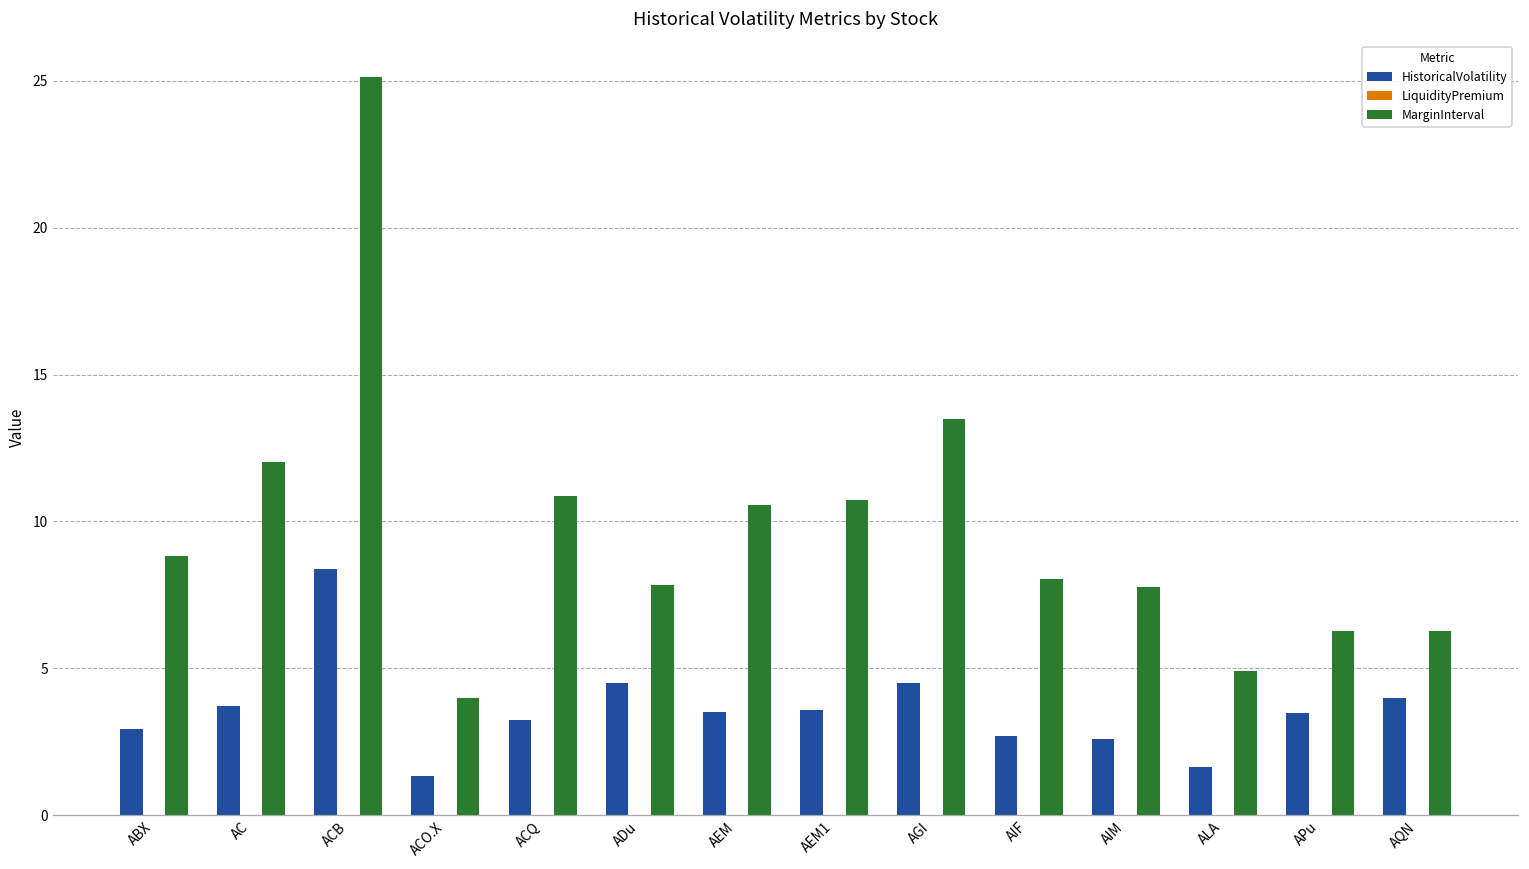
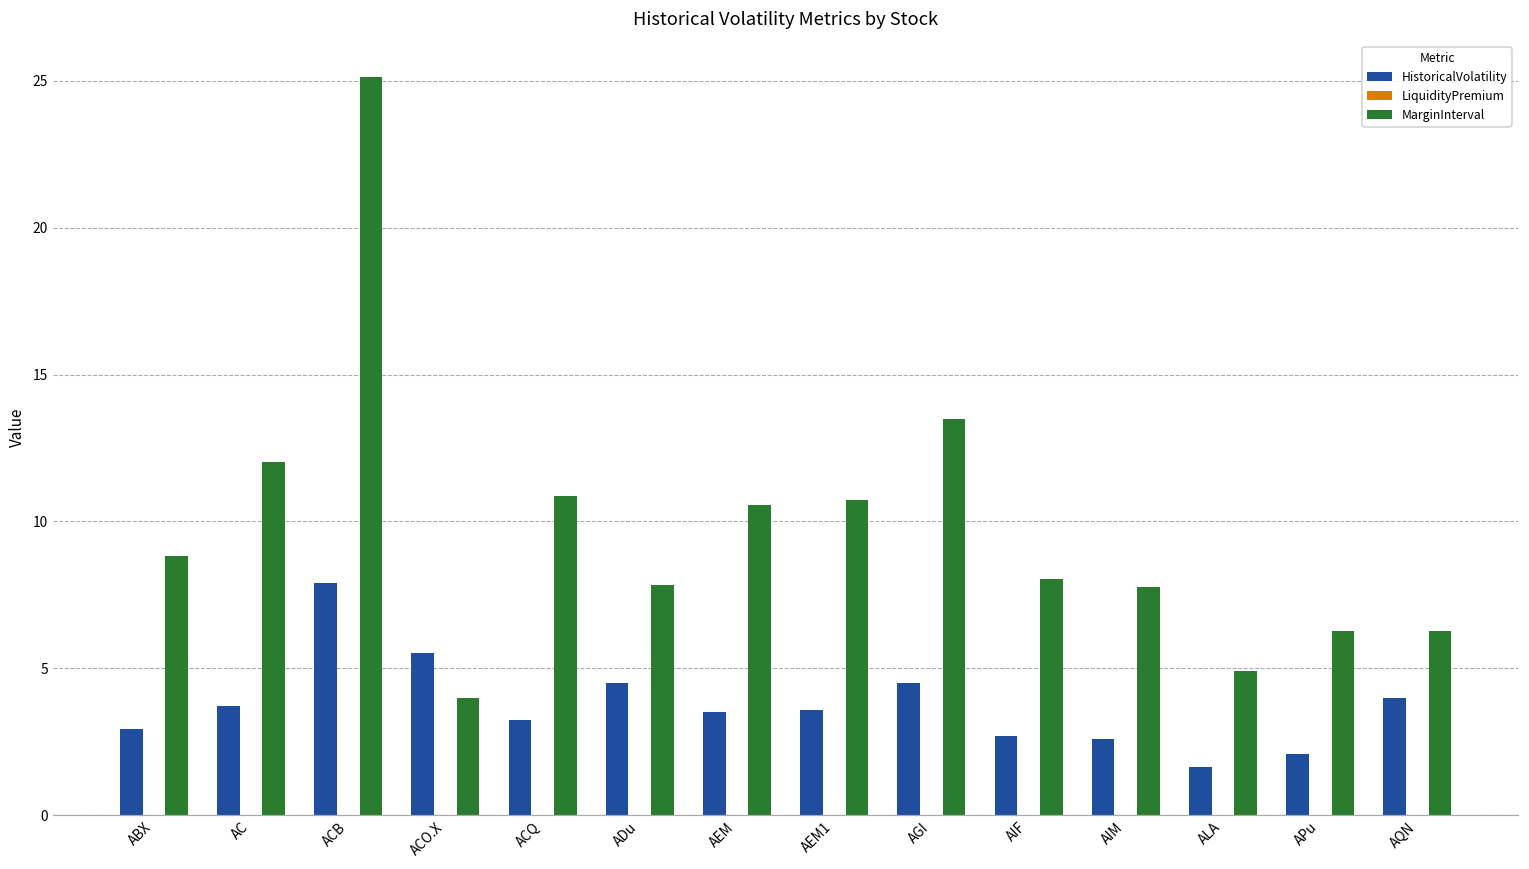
HistoricalVolatility, ACB: 8.4 -> 7.9
HistoricalVolatility, ACO.X: 1.3 -> 5.5
HistoricalVolatility, APu: 3.5 -> 2.1
